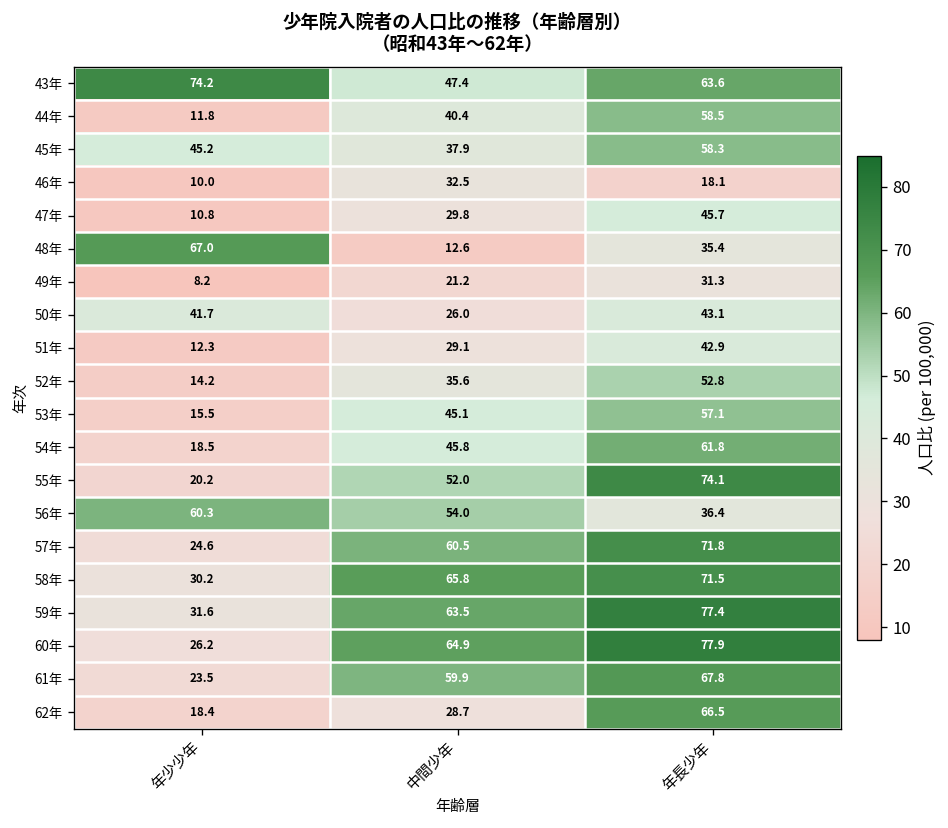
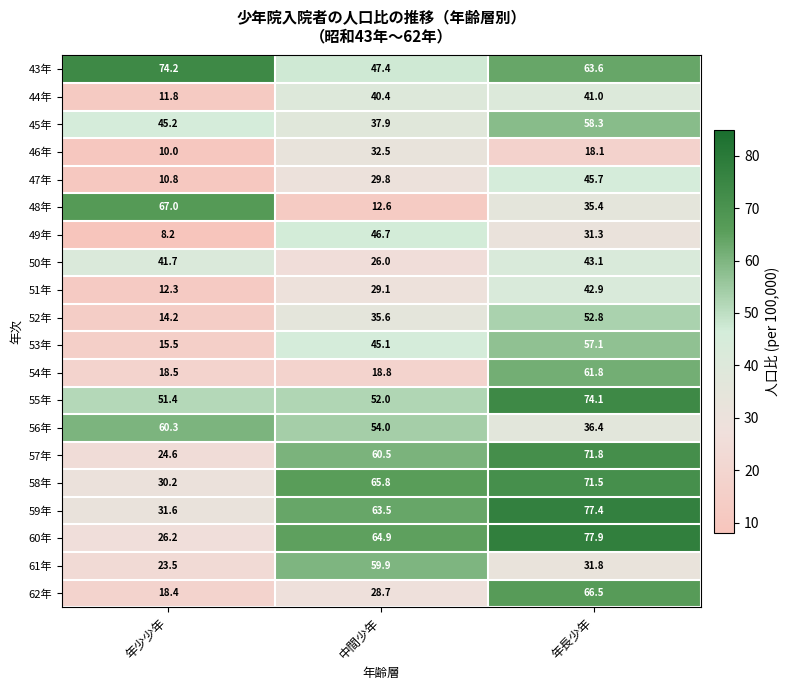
44年, 年長少年: 58.5 -> 41.0
49年, 中間少年: 21.2 -> 46.7
54年, 中間少年: 45.8 -> 18.8
55年, 年少少年: 20.2 -> 51.4
61年, 年長少年: 67.8 -> 31.8
